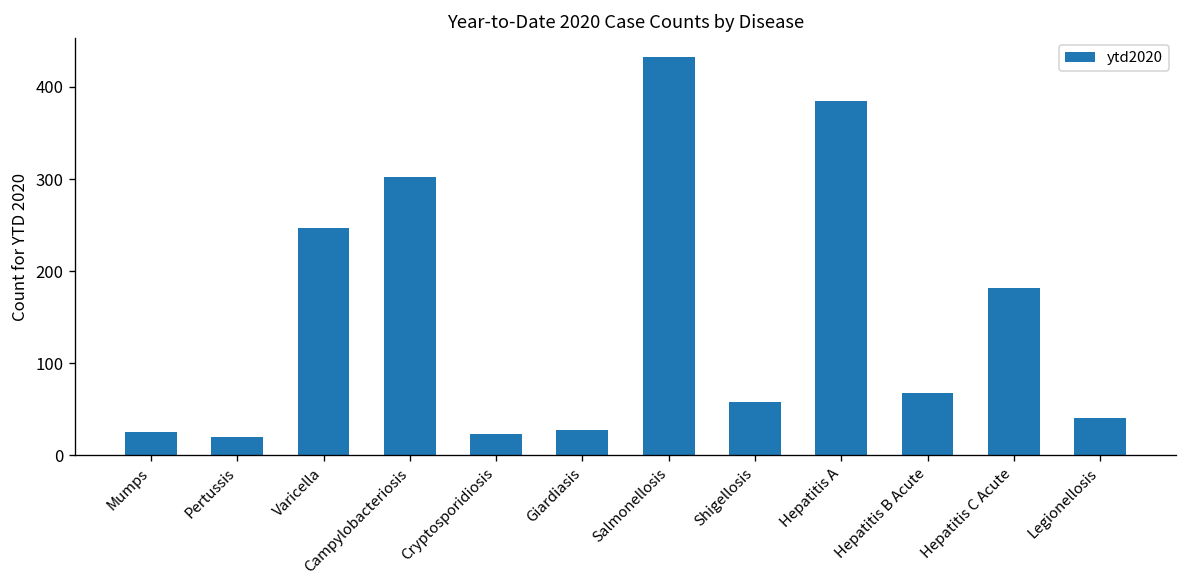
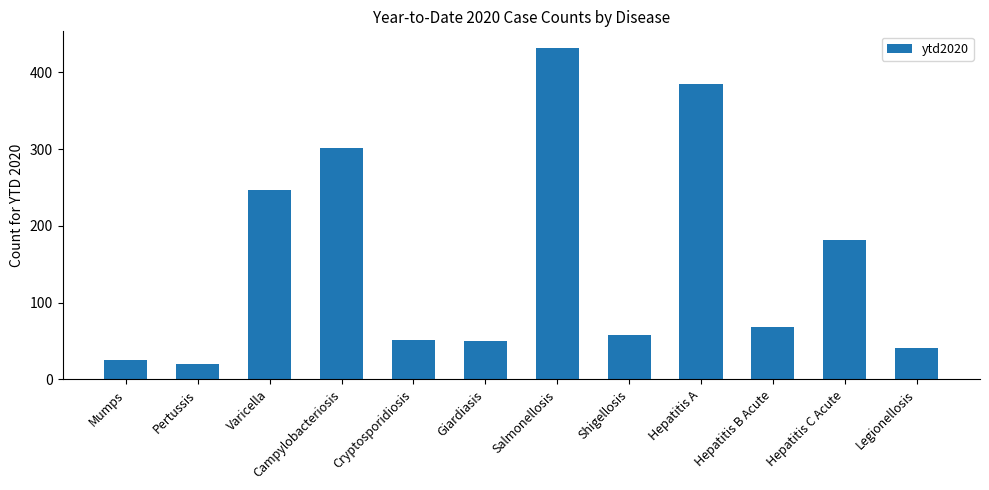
Cryptosporidiosis: 20 -> 50
Giardiasis: 30 -> 50
